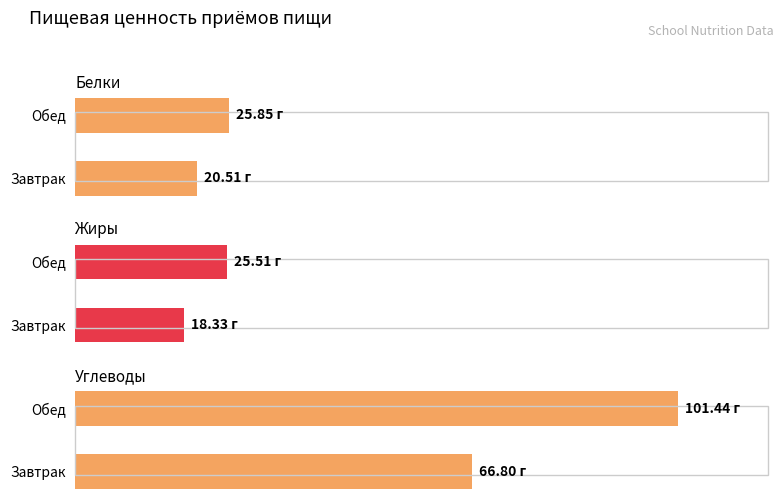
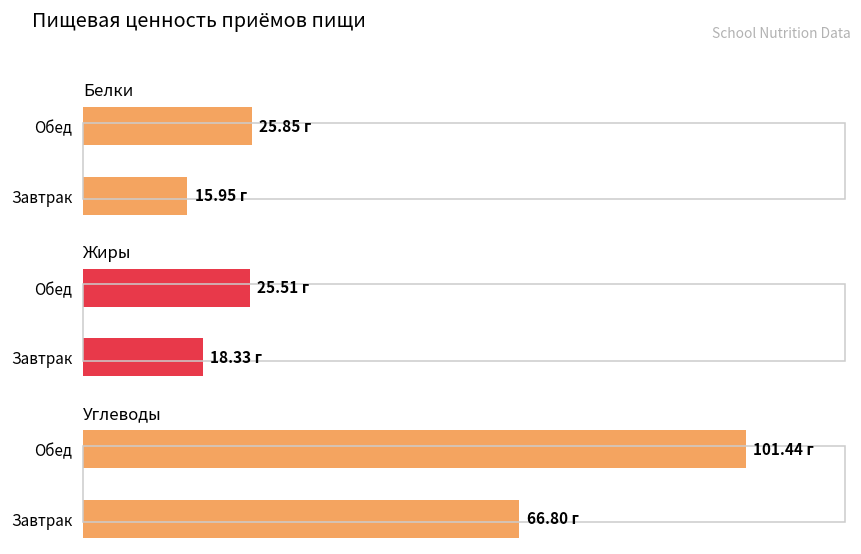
Белки, Завтрак: 20.51 -> 15.95
